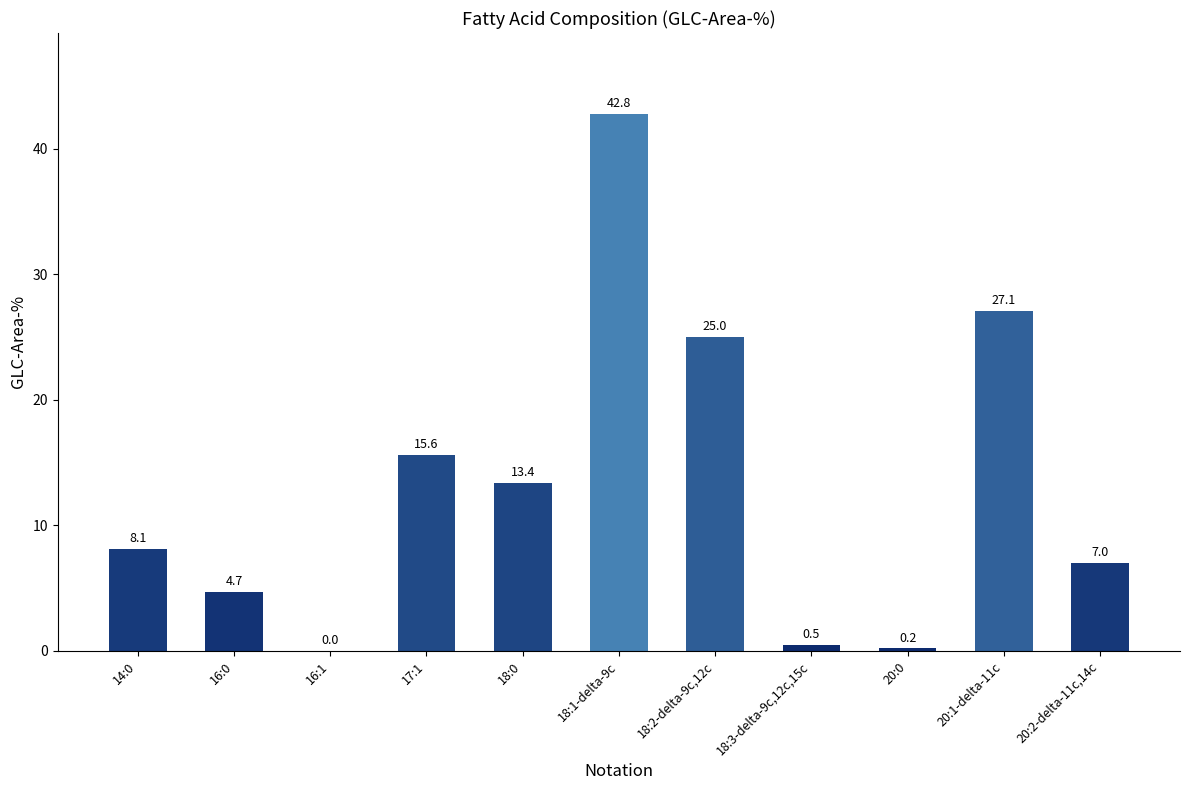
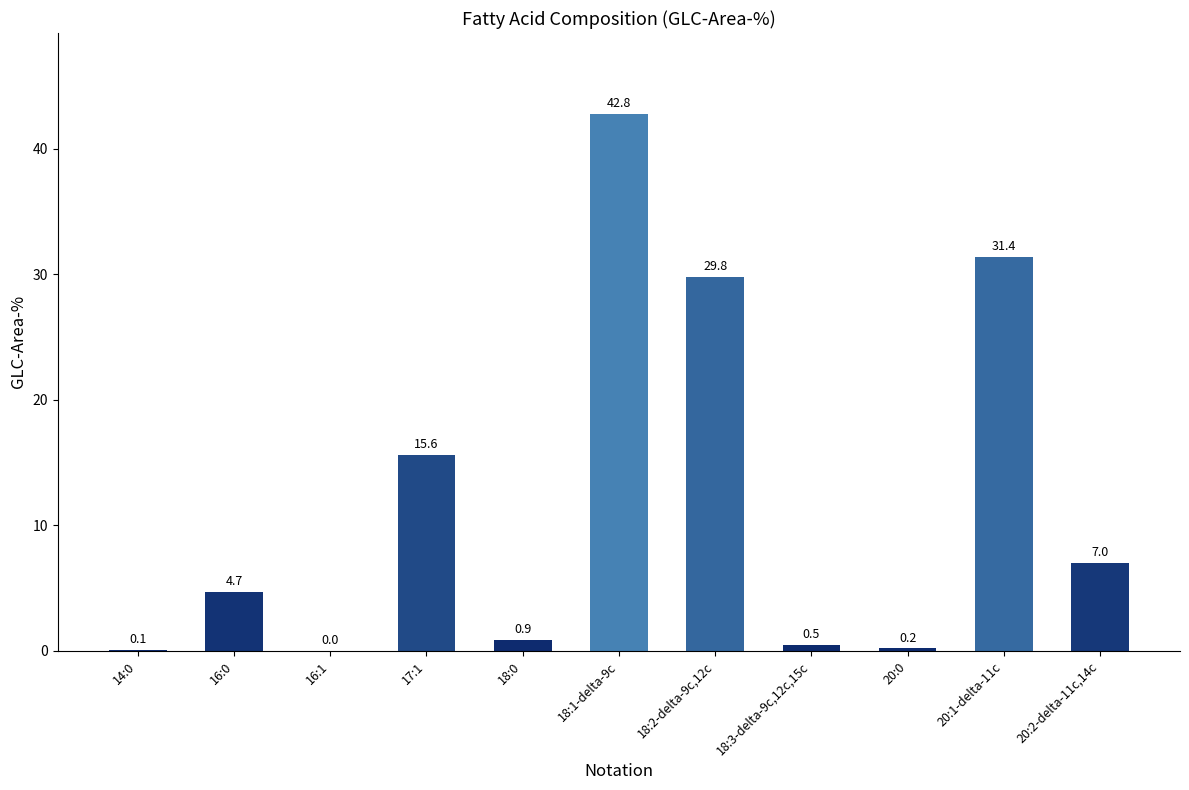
14:0: 8.1 -> 0.1
18:0: 13.4 -> 0.9
18:2-delta-9c,12c: 25.0 -> 29.8
20:1-delta-11c: 27.1 -> 31.4
